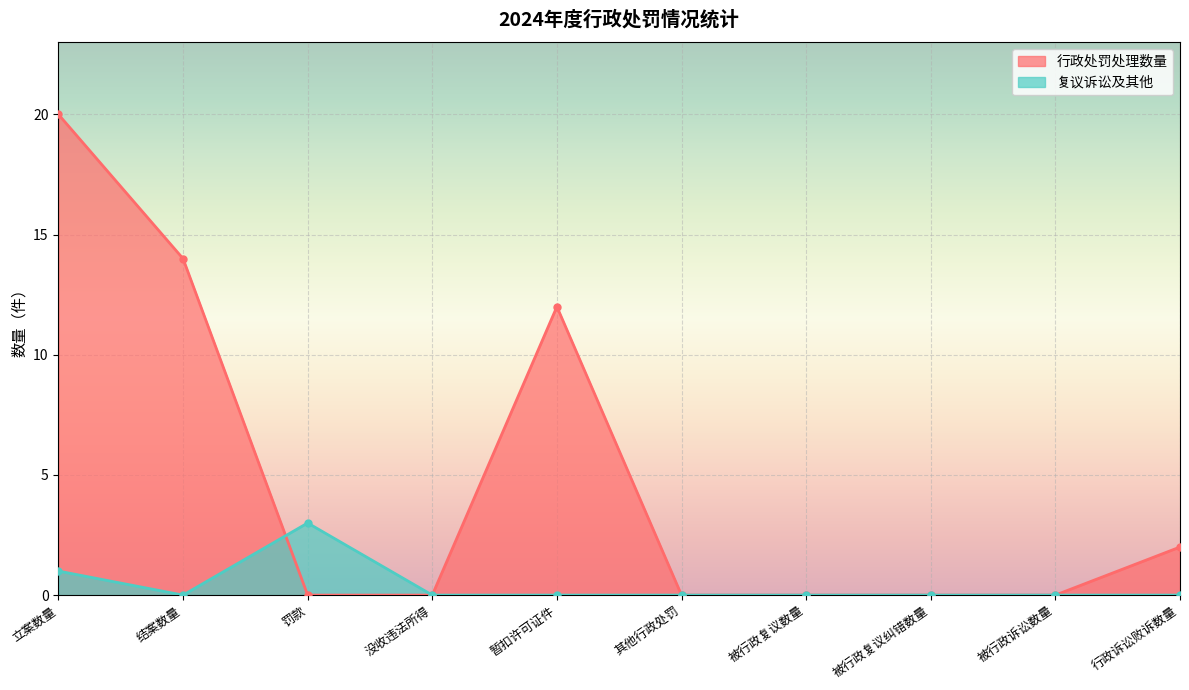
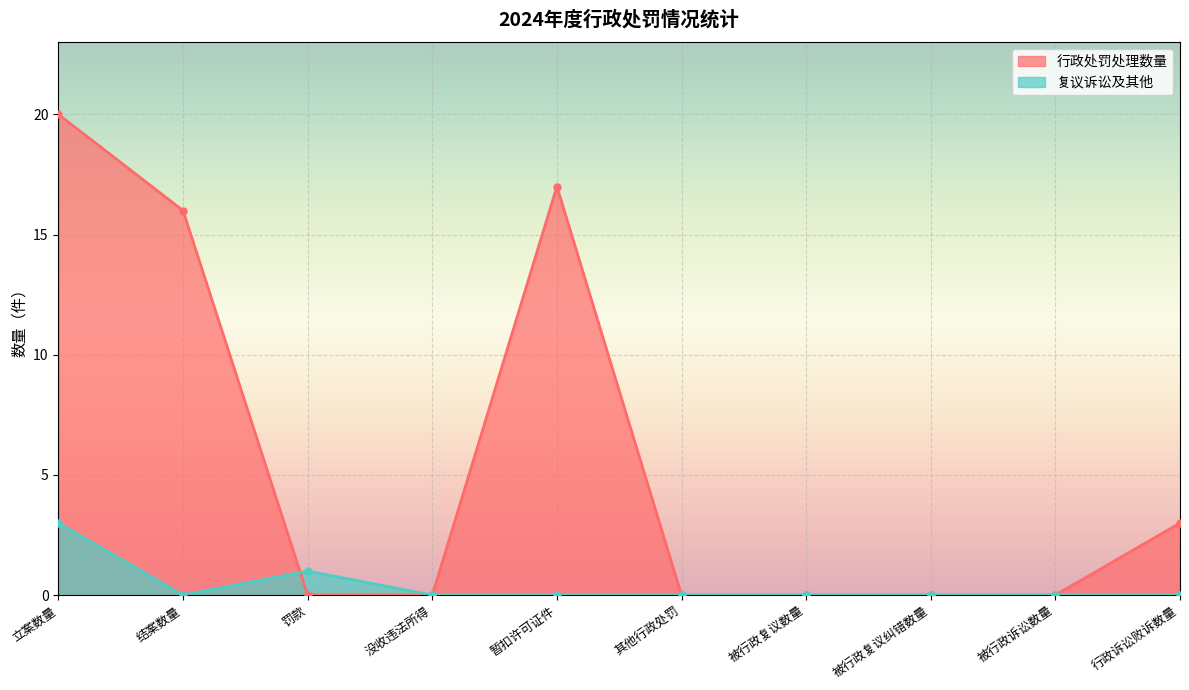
复议诉讼及其他, 立案数量: 1 -> 3
行政处罚处理数量, 结案数量: 14 -> 16
复议诉讼及其他, 罚款: 3 -> 1
行政处罚处理数量, 暂扣许可证件: 12 -> 17
行政处罚处理数量, 行政诉讼败诉数量: 2 -> 3
